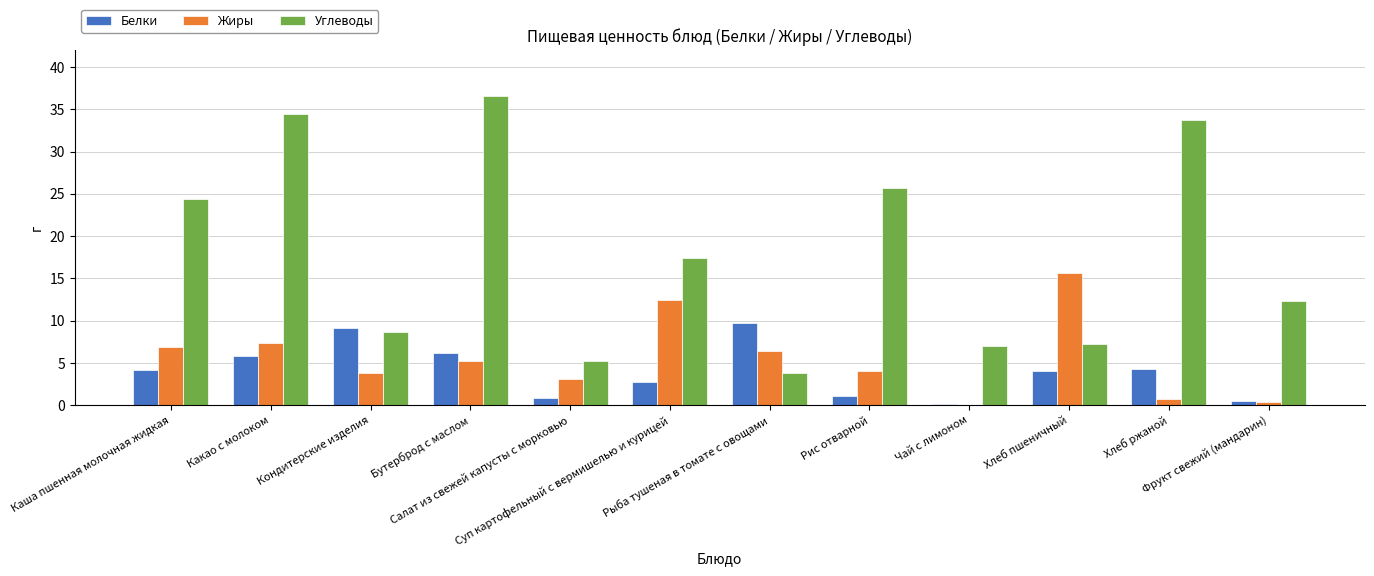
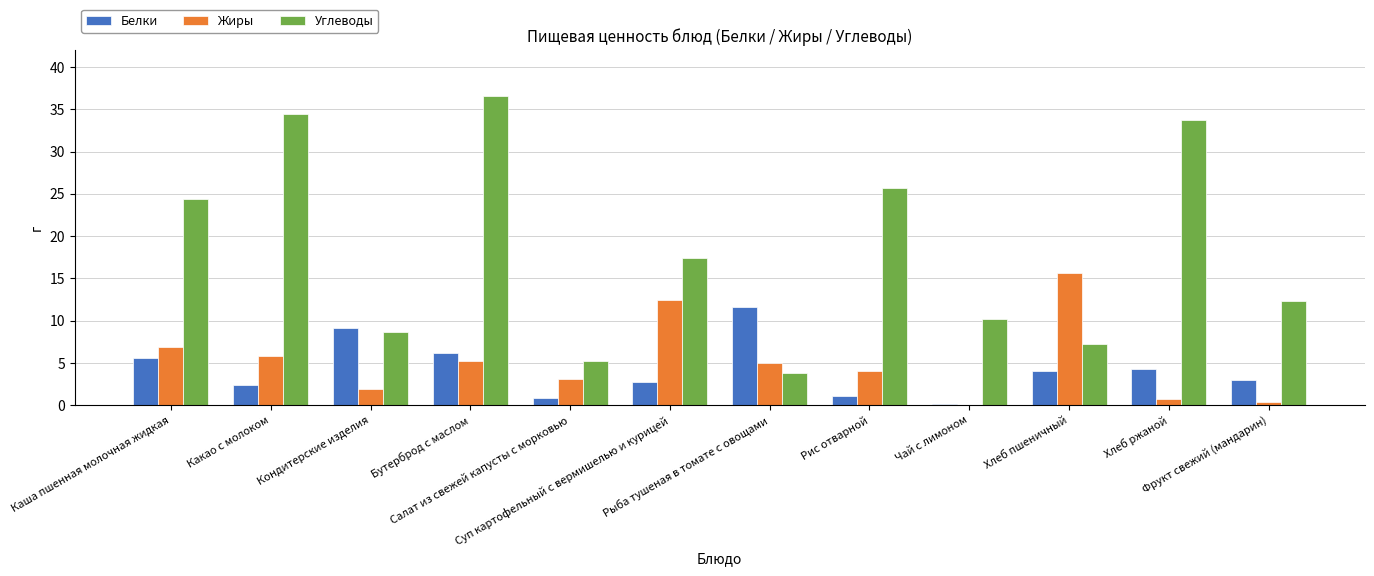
Белки, Каша пшенная молочная жидкая: 4 -> 6
Белки, Какао с молоком: 6 -> 2
Жиры, Какао с молоком: 7 -> 6
Жиры, Кондитерские изделия: 4 -> 2
Белки, Рыба тушеная в томате с овощами: 10 -> 12
Жиры, Рыба тушеная в томате с овощами: 6 -> 5
Углеводы, Чай с лимоном: 7 -> 10
Белки, Фрукт свежий (мандарин): 0 -> 3
